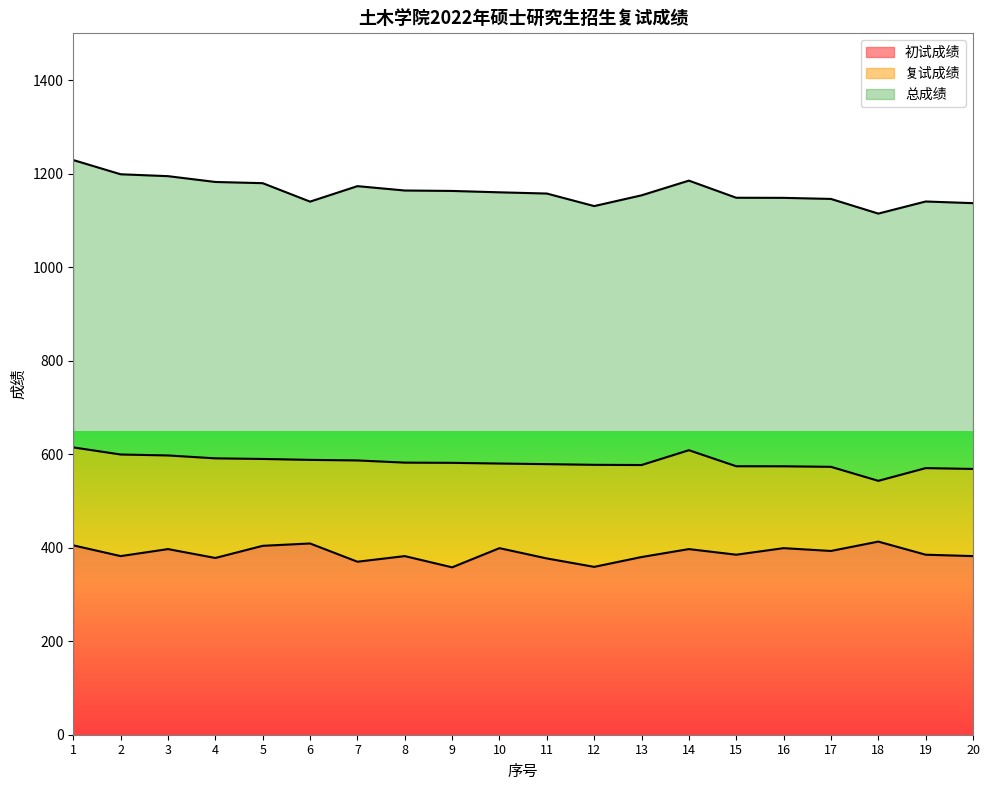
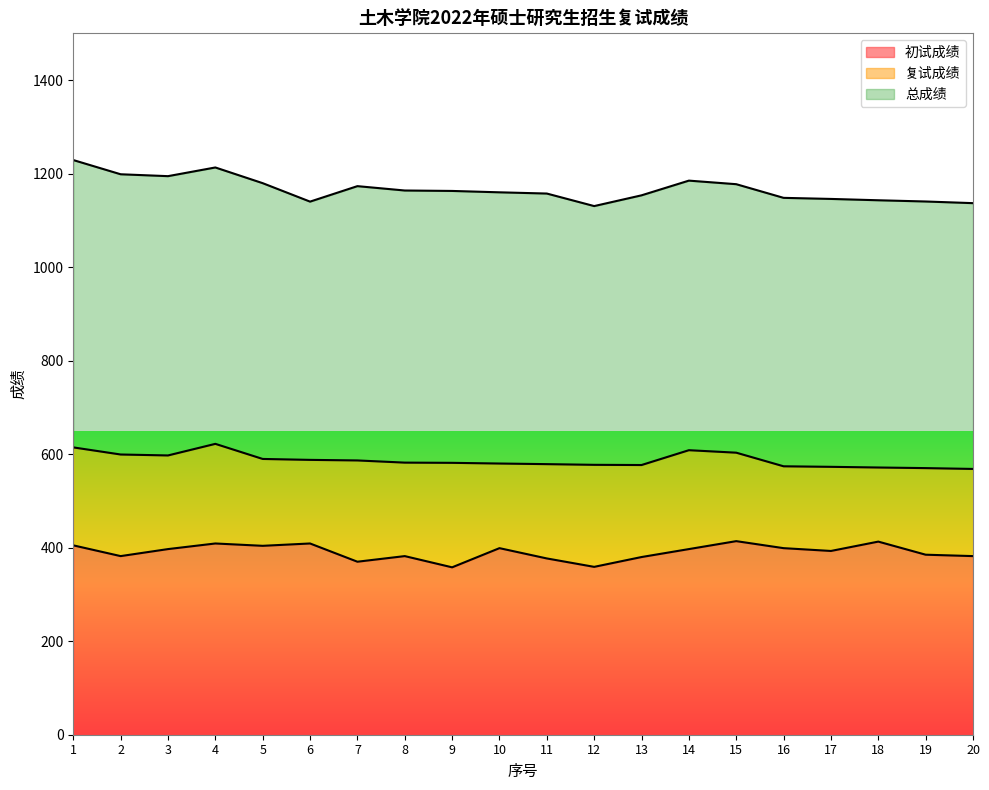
初试成绩, 4: 380 -> 410
初试成绩, 15: 390 -> 410
复试成绩, 18: 130 -> 160
